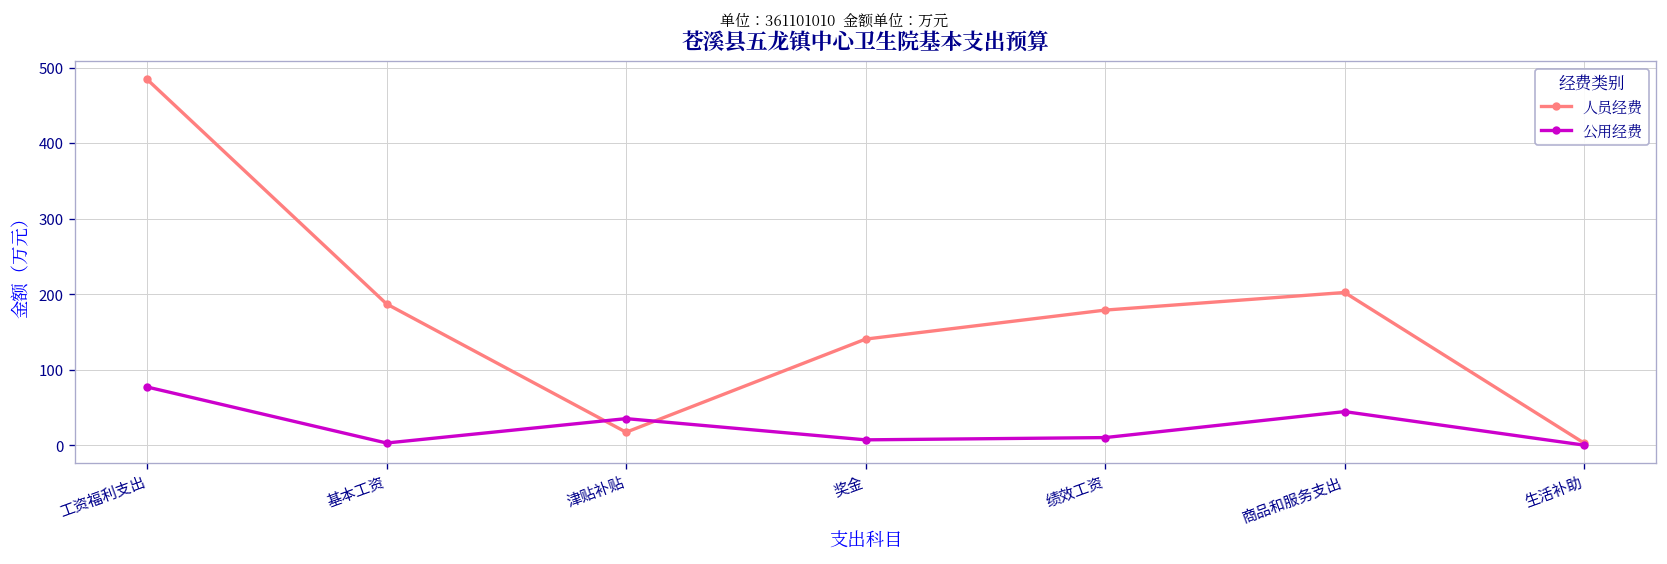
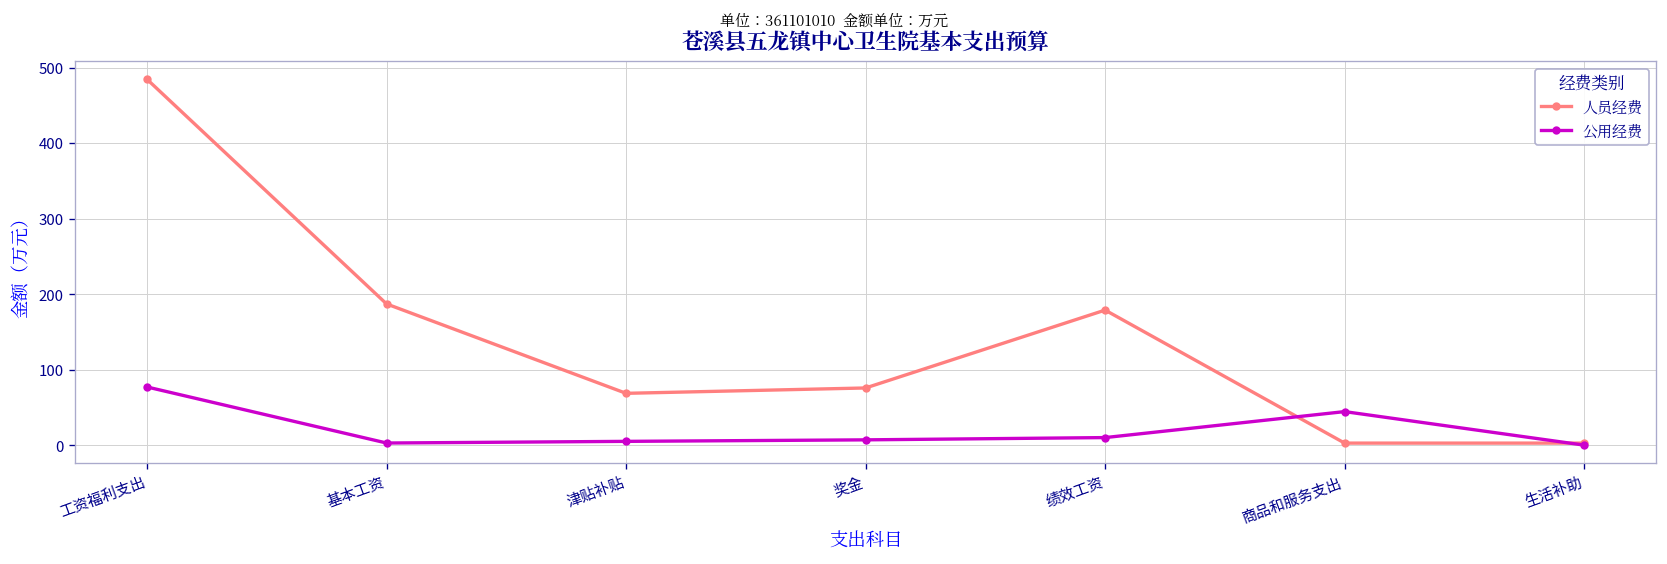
人员经费, 津贴补贴: 20 -> 70
公用经费, 津贴补贴: 40 -> 10
人员经费, 奖金: 140 -> 80
人员经费, 商品和服务支出: 200 -> 0
